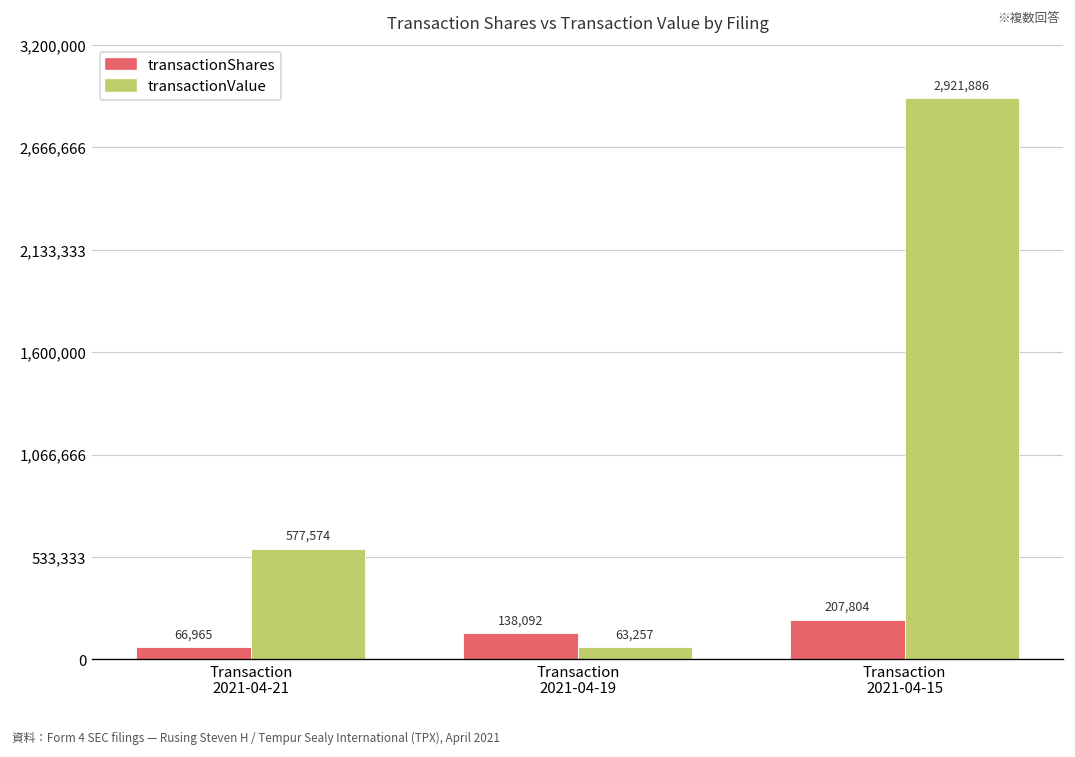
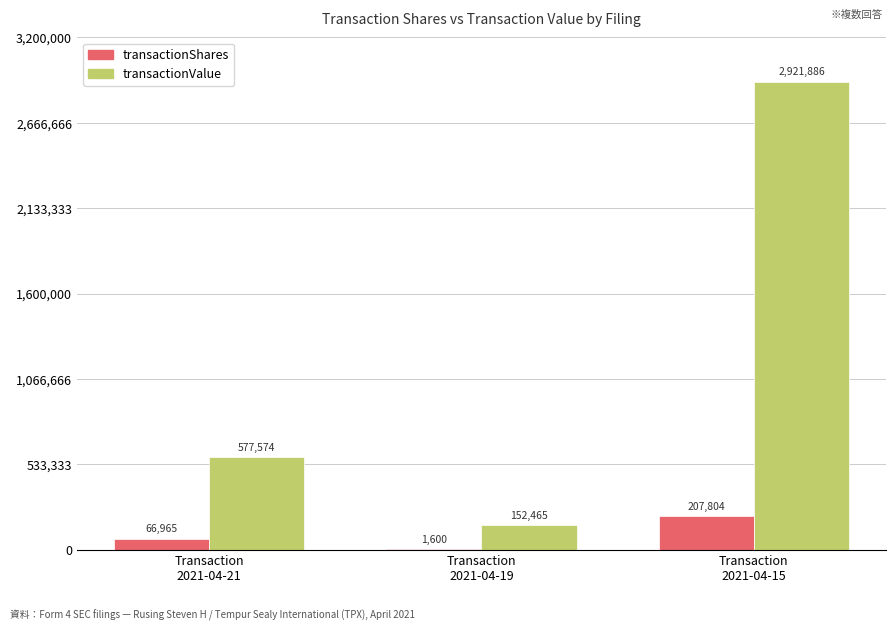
transactionShares, Transaction 2021-04-19: 138,092 -> 1,600
transactionValue, Transaction 2021-04-19: 63,257 -> 152,465
